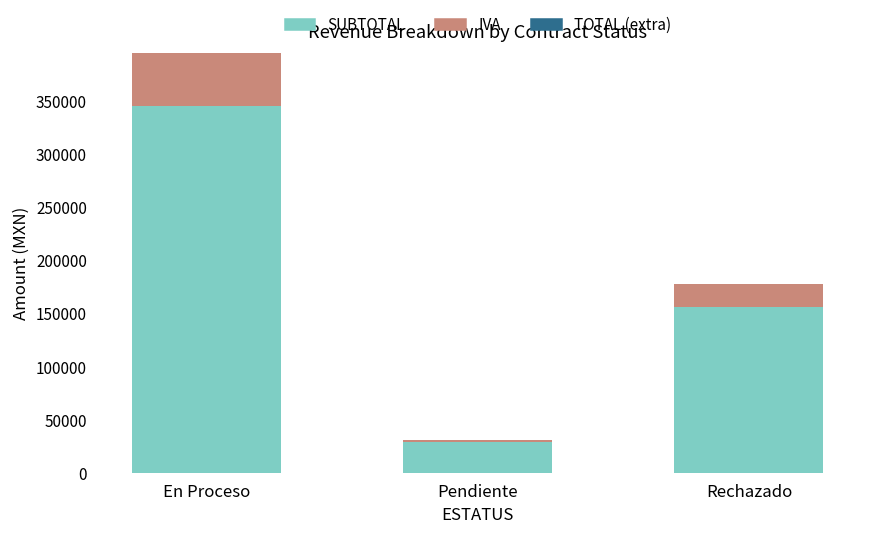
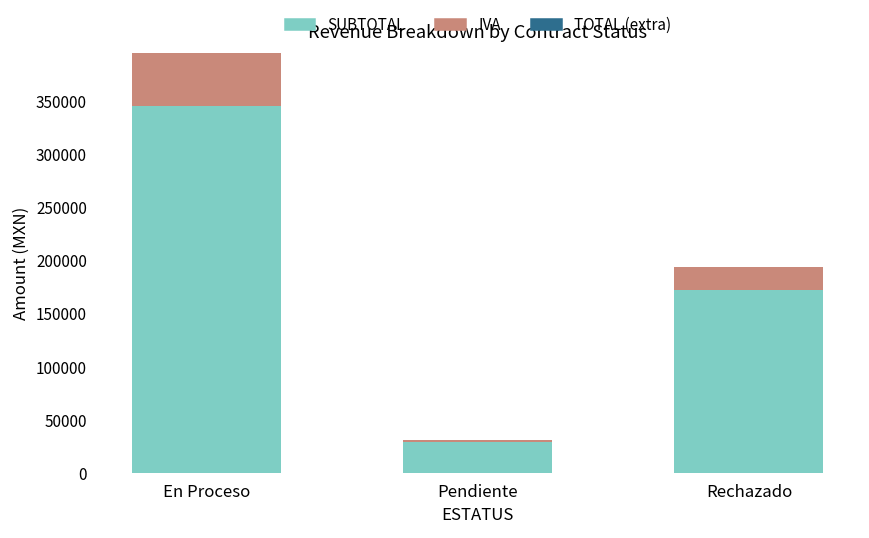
SUBTOTAL, Rechazado: 160000 -> 170000
